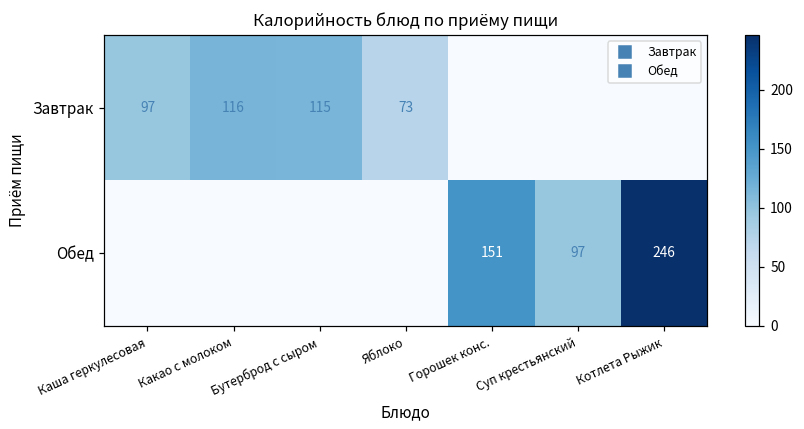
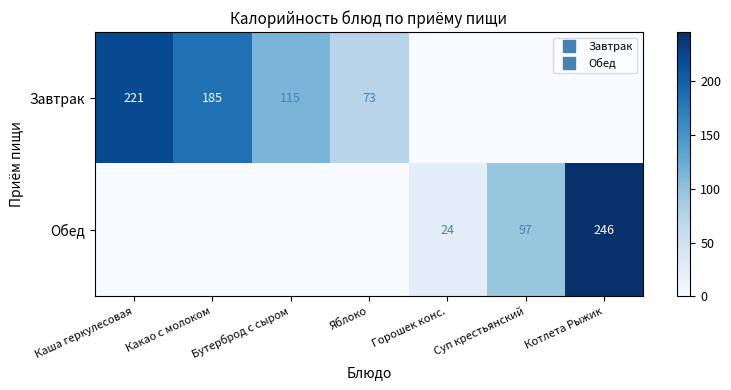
Завтрак, Каша геркулесовая: 97 -> 221
Завтрак, Какао с молоком: 116 -> 185
Обед, Горошек конс.: 151 -> 24
